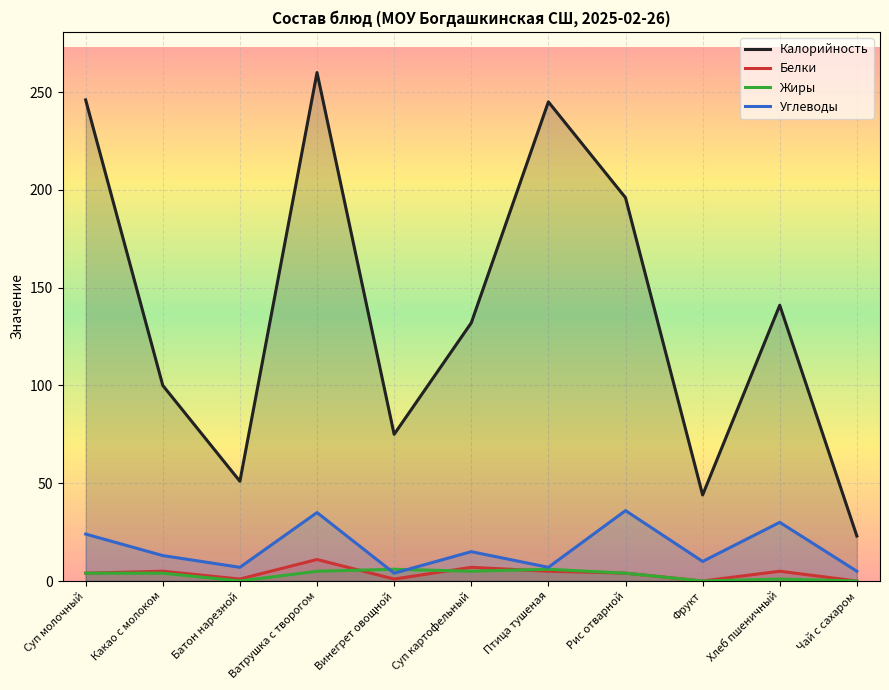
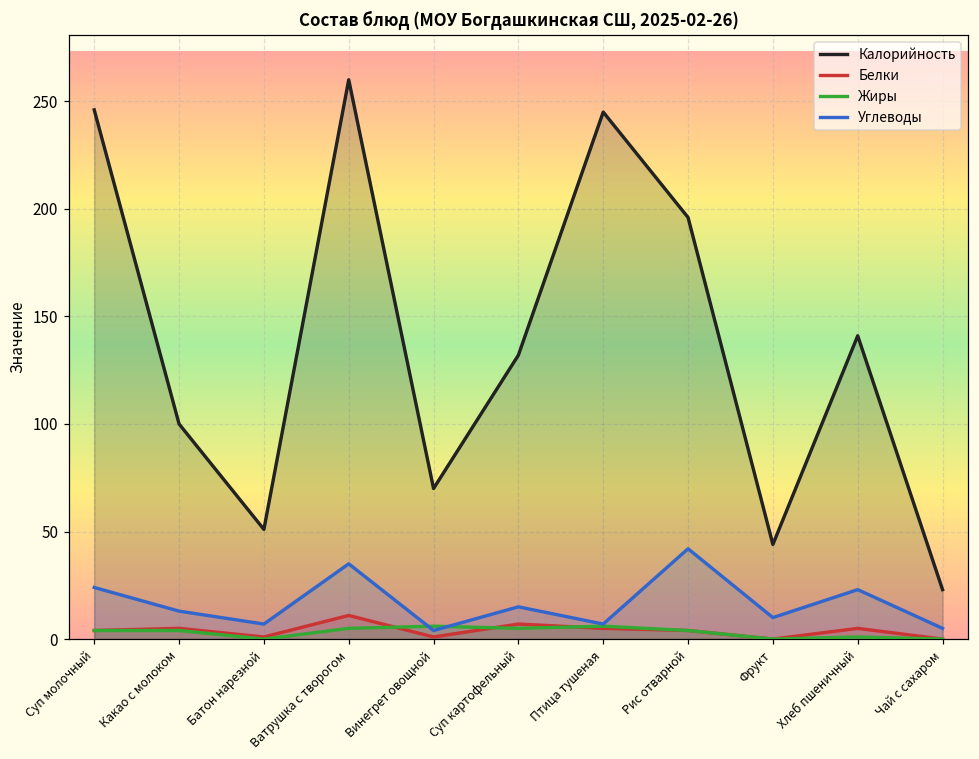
Калорийность, Винегрет овощной: 75 -> 70
Углеводы, Рис отварной: 36 -> 42
Углеводы, Хлеб пшеничный: 30 -> 23
